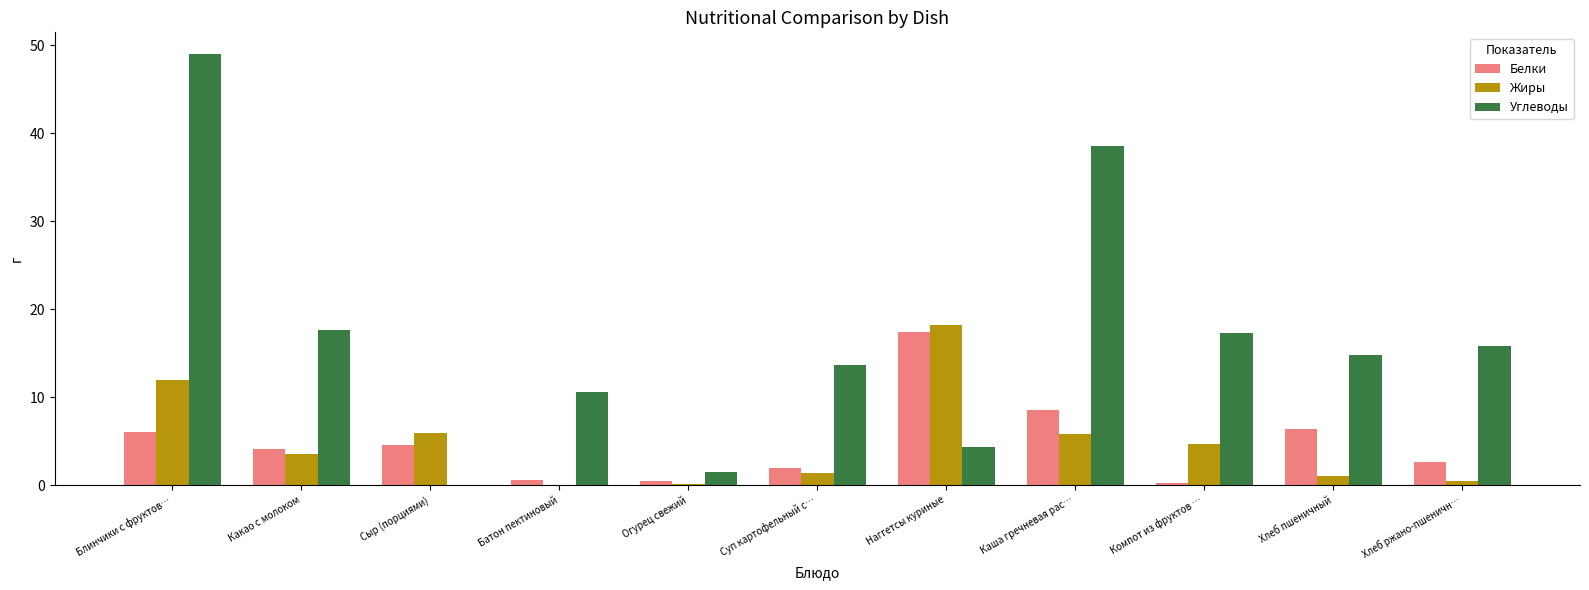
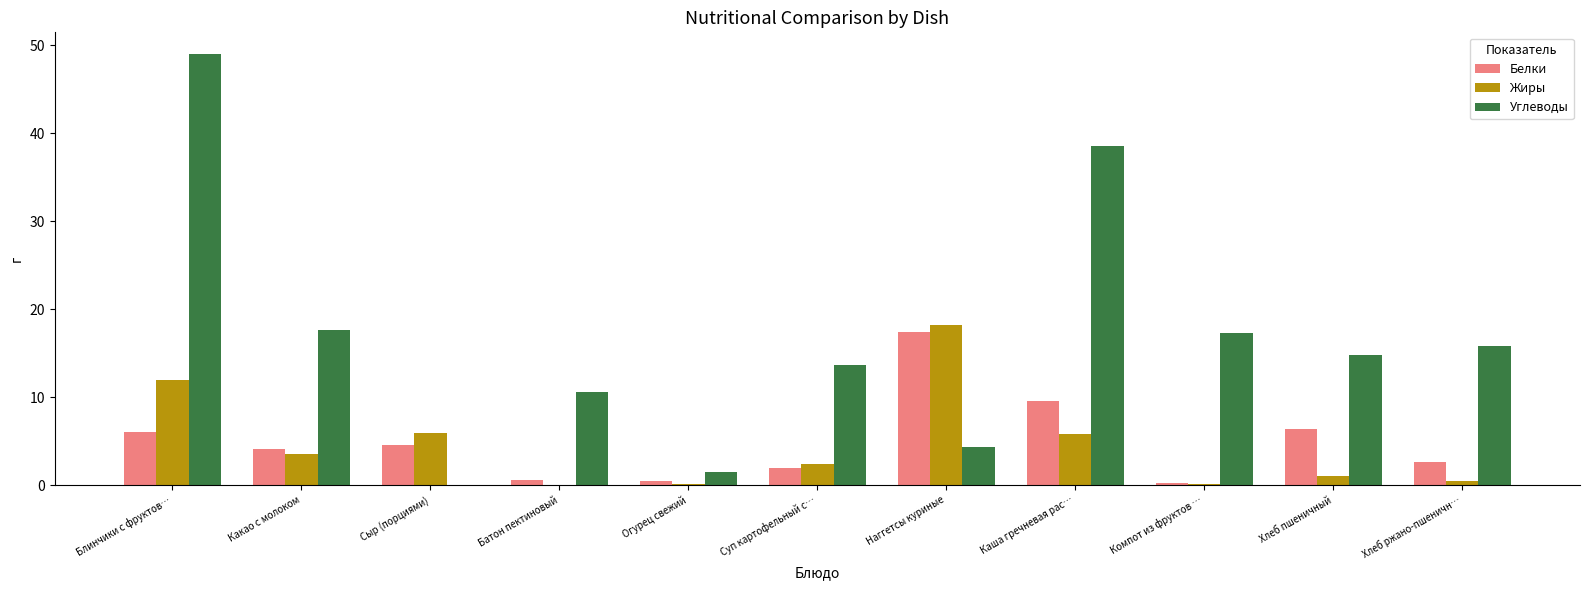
Жиры, Суп картофельный с…: 1 -> 2
Белки, Каша гречневая рас…: 9 -> 10
Жиры, Компот из фруктов …: 5 -> 0
